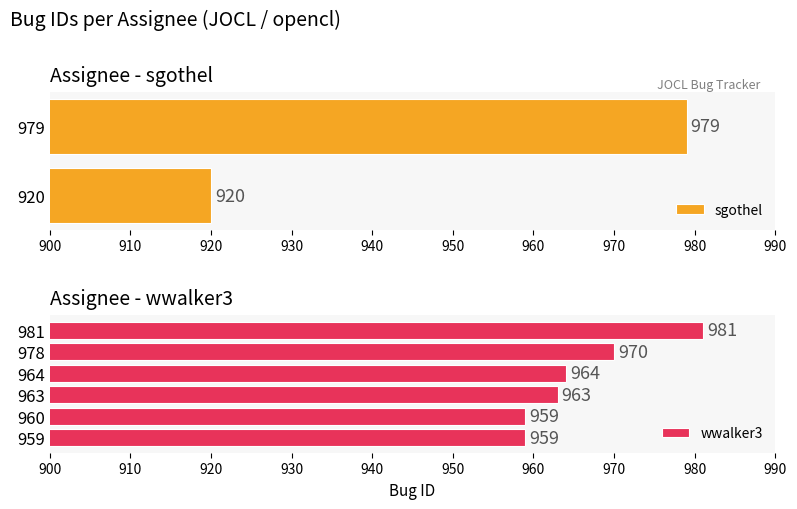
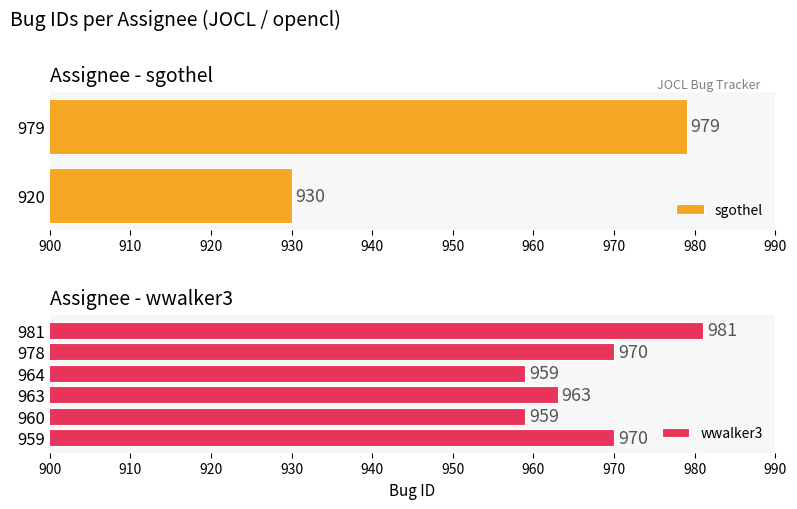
Assignee - sgothel, 920: 920 -> 930
Assignee - wwalker3, 964: 964 -> 959
Assignee - wwalker3, 959: 959 -> 970
